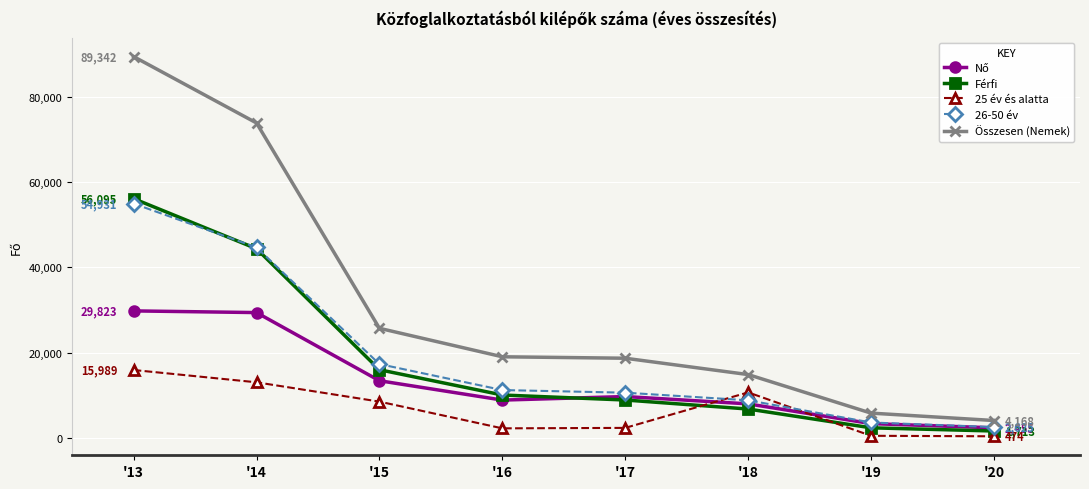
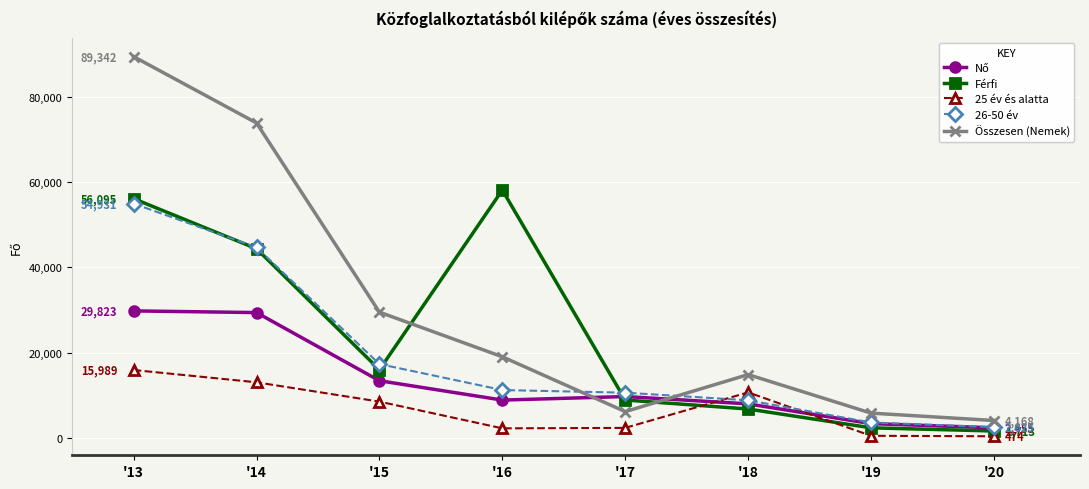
Összesen (Nemek), '15: 26,000 -> 30,000
Férfi, '16: 10,000 -> 58,000
Összesen (Nemek), '17: 19,000 -> 6,000
